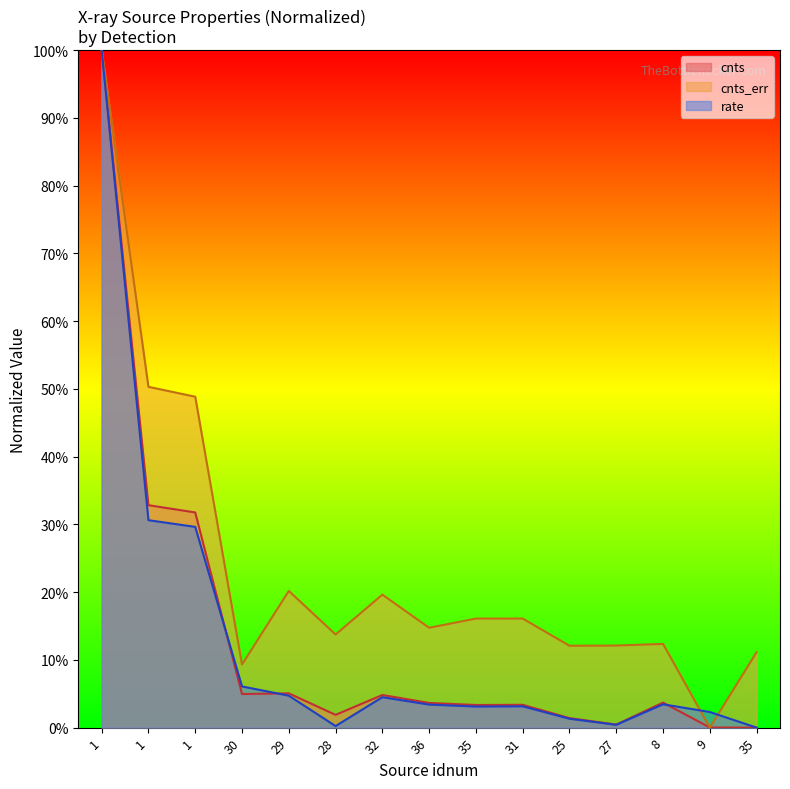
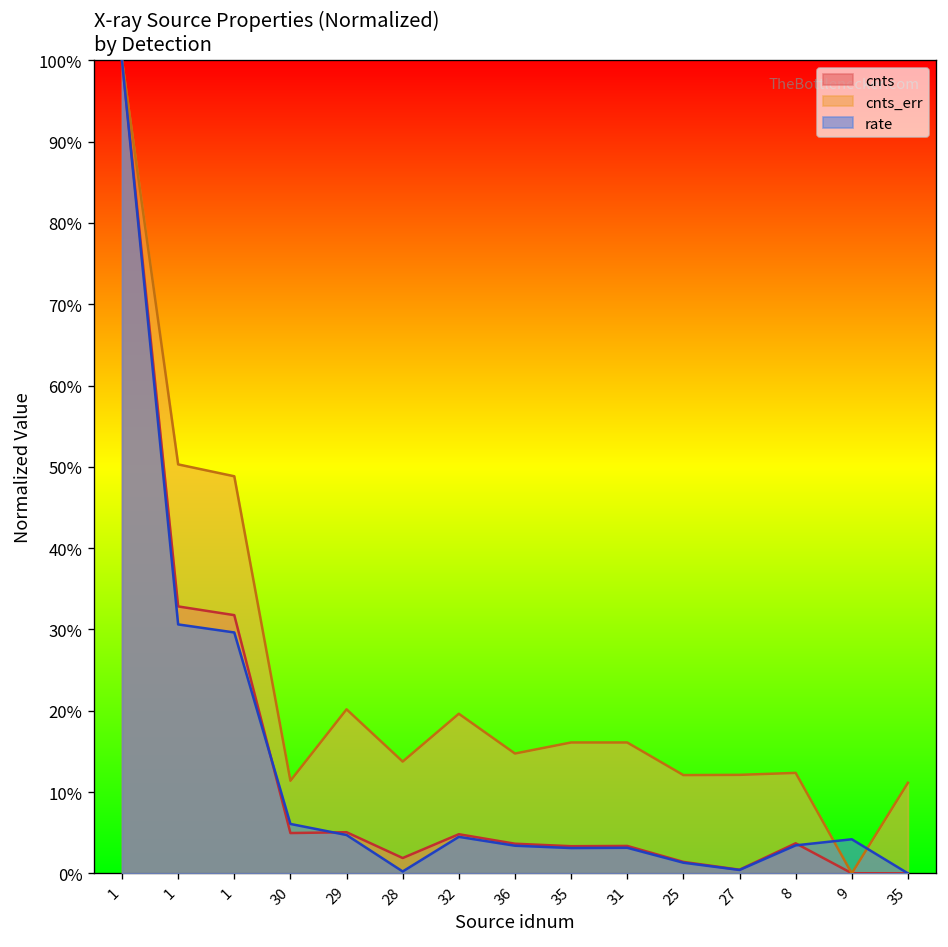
cnts_err, 30: 9% -> 11%
rate, 9: 2% -> 4%
